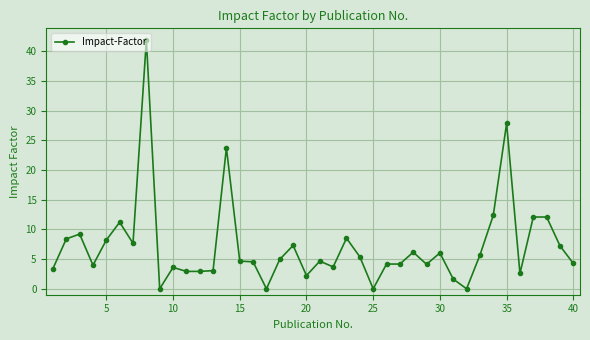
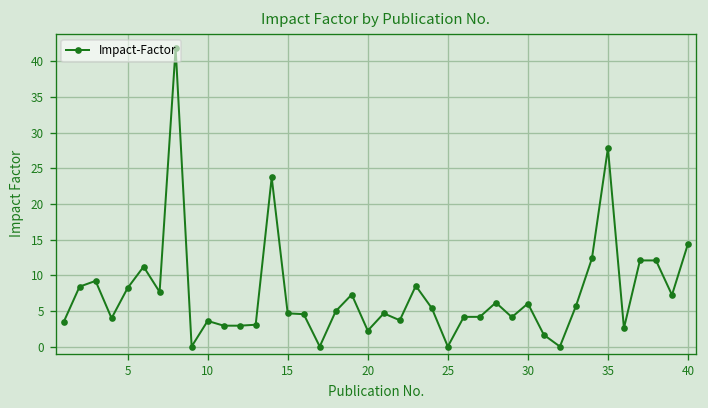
40: 4 -> 14
